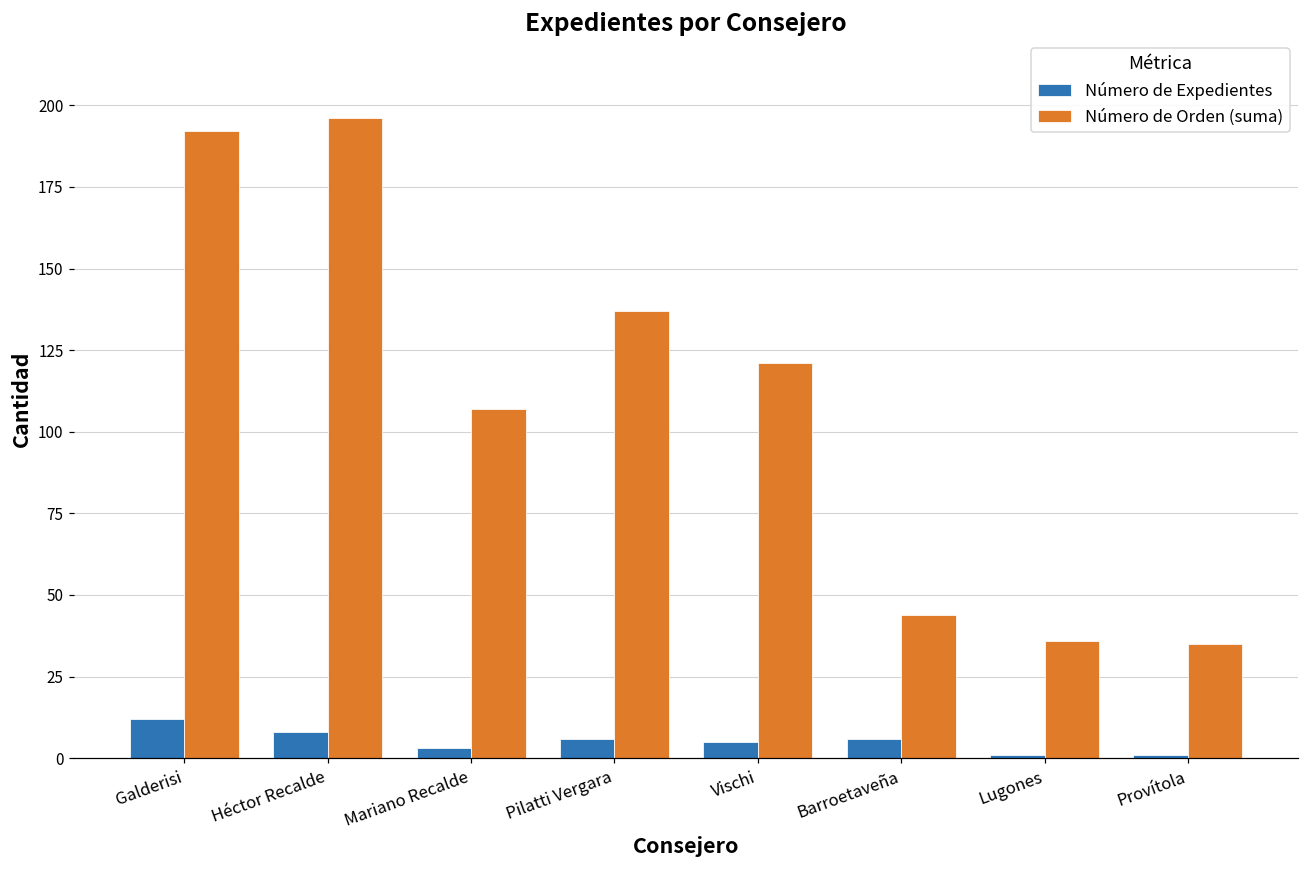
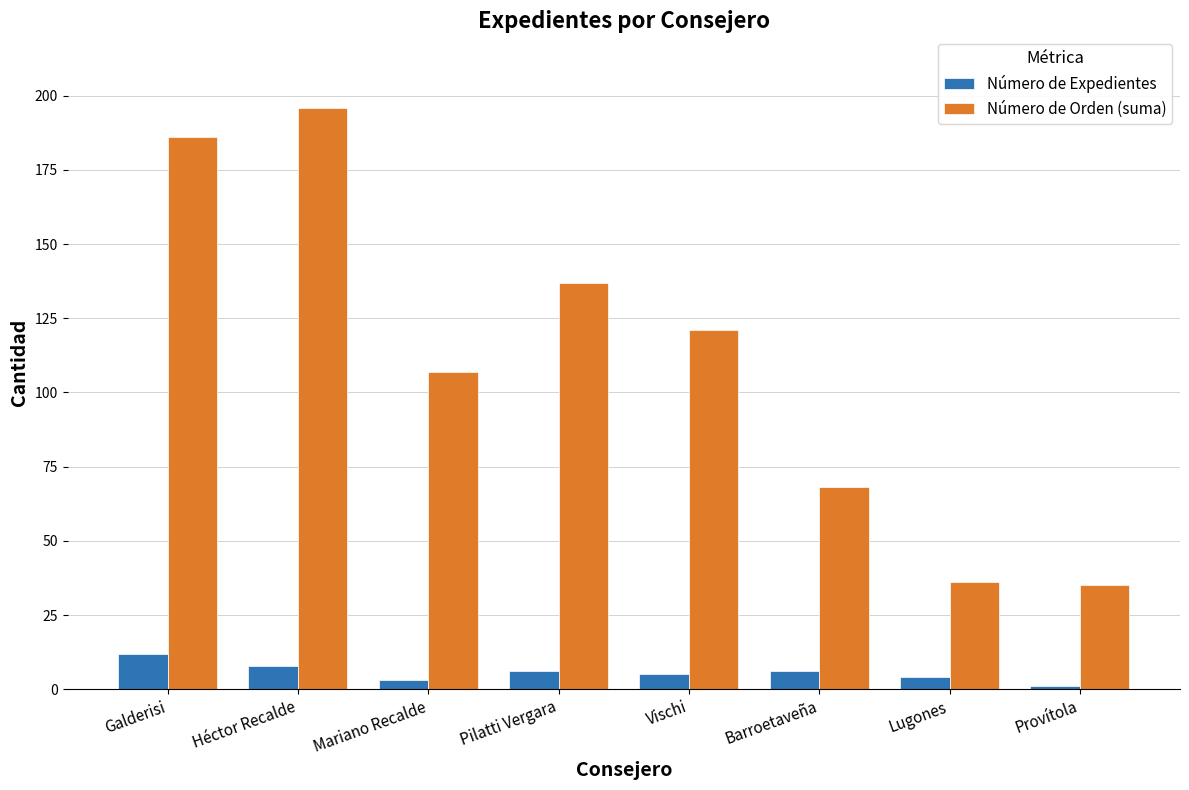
Número de Orden (suma), Galderisi: 192 -> 186
Número de Orden (suma), Barroetaveña: 44 -> 68
Número de Expedientes, Lugones: 1 -> 4
